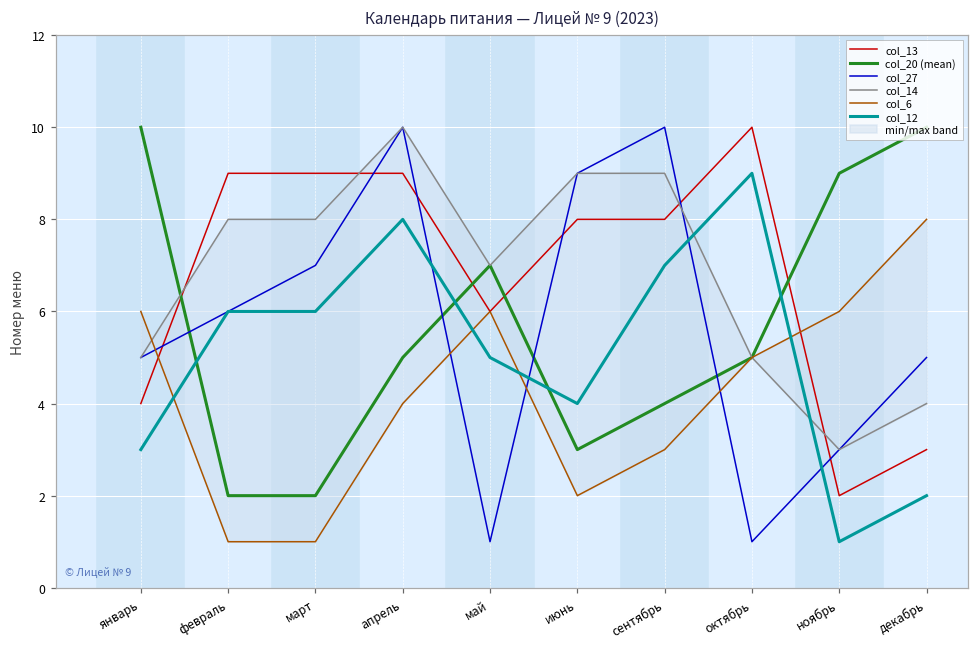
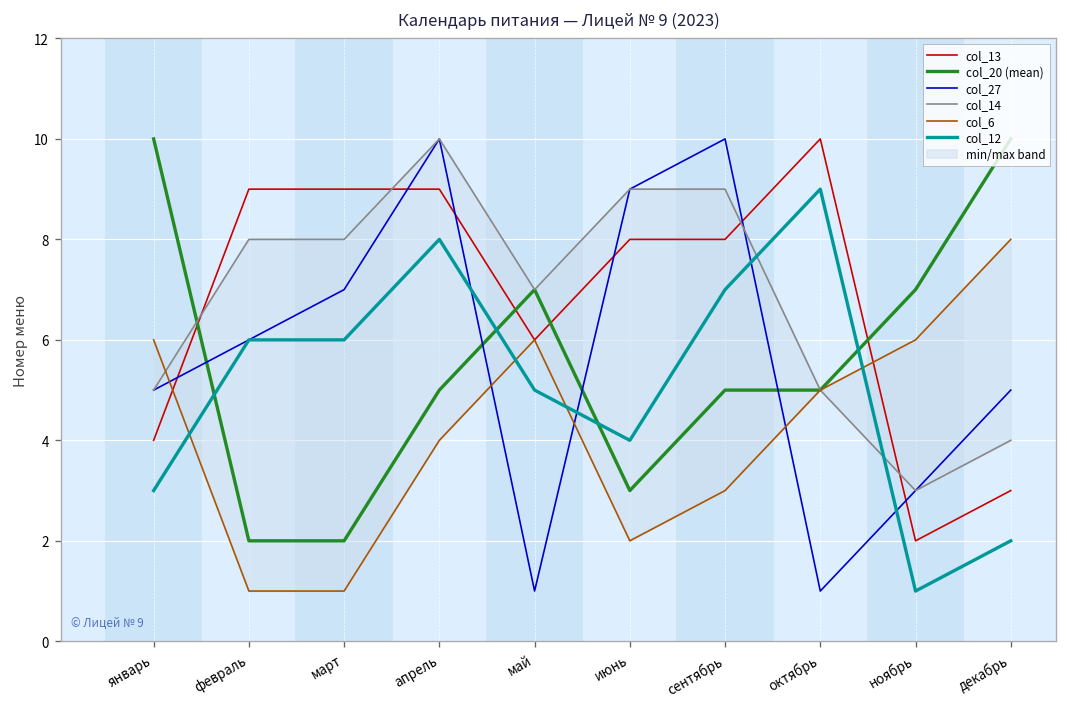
col_20 (mean), сентябрь: 4 -> 5
col_20 (mean), ноябрь: 9 -> 7
